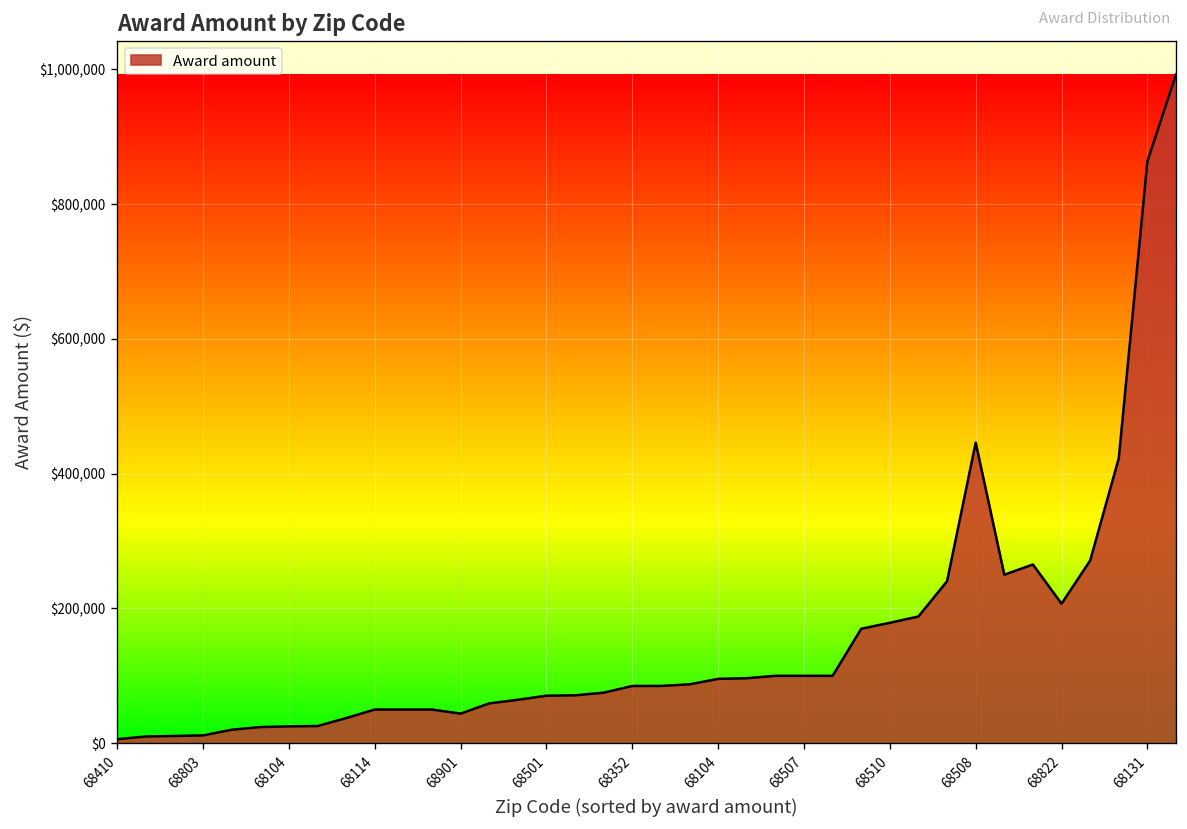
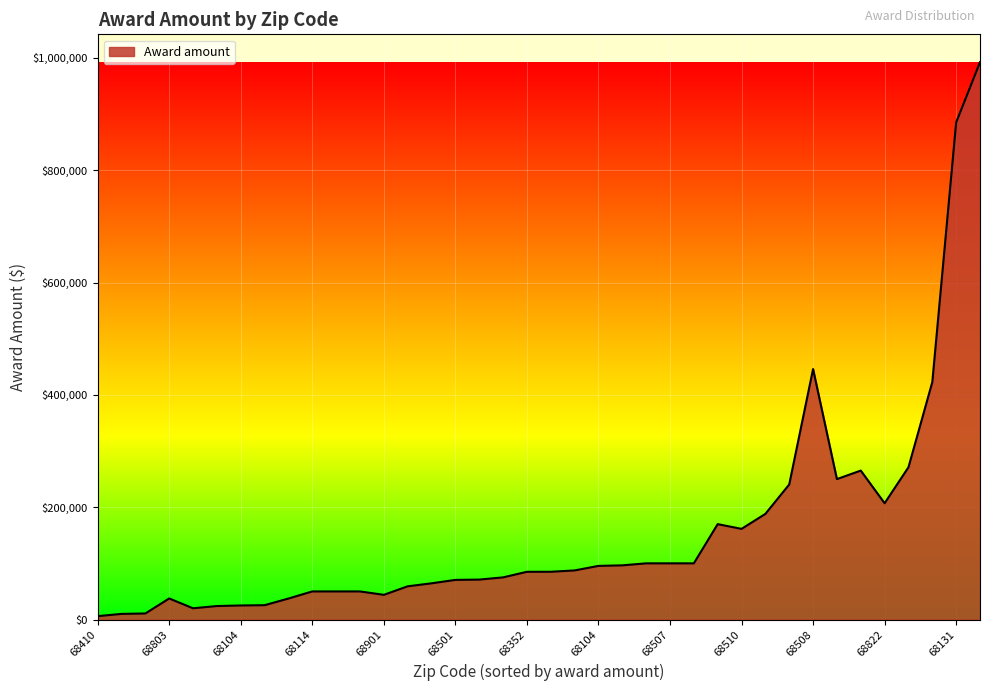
68803: $10,000 -> $40,000
68510: $180,000 -> $160,000
68131: $860,000 -> $890,000
